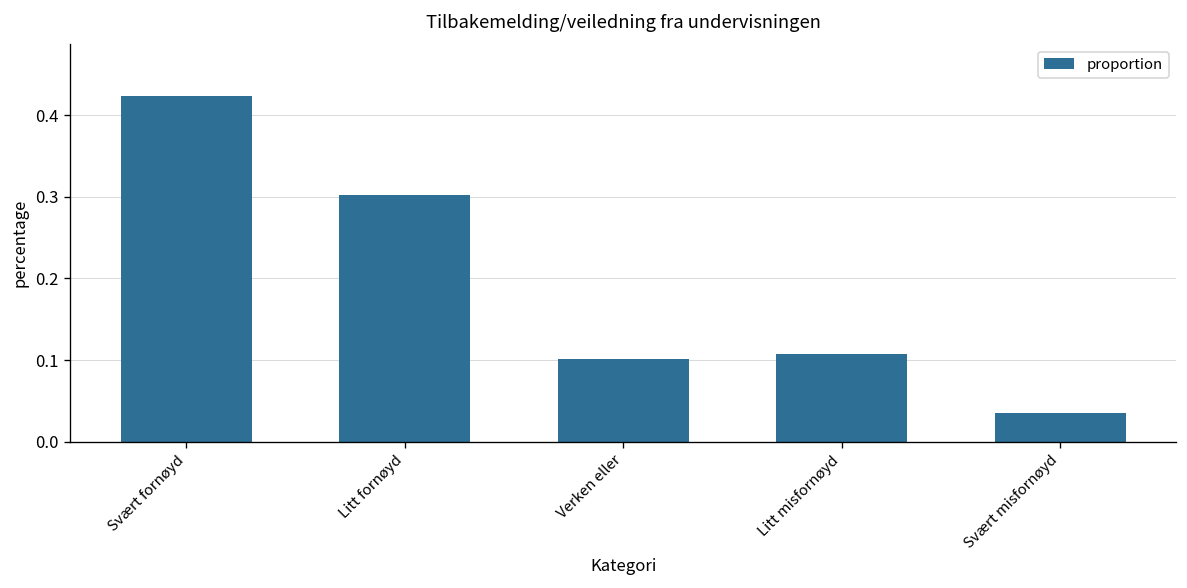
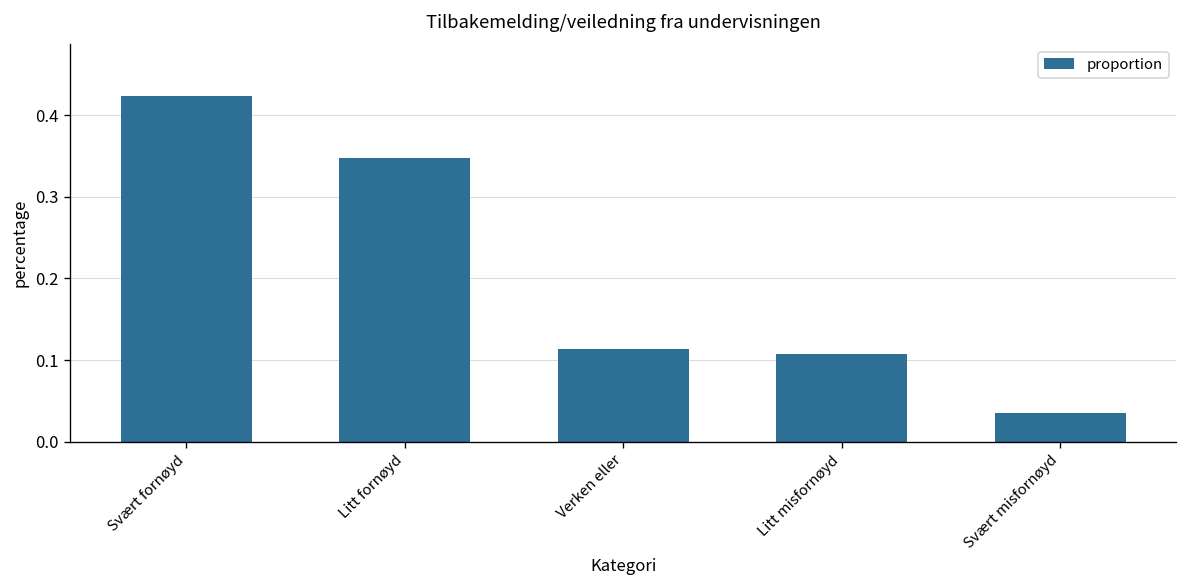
Litt fornøyd: 0.30 -> 0.35
Verken eller: 0.10 -> 0.11
